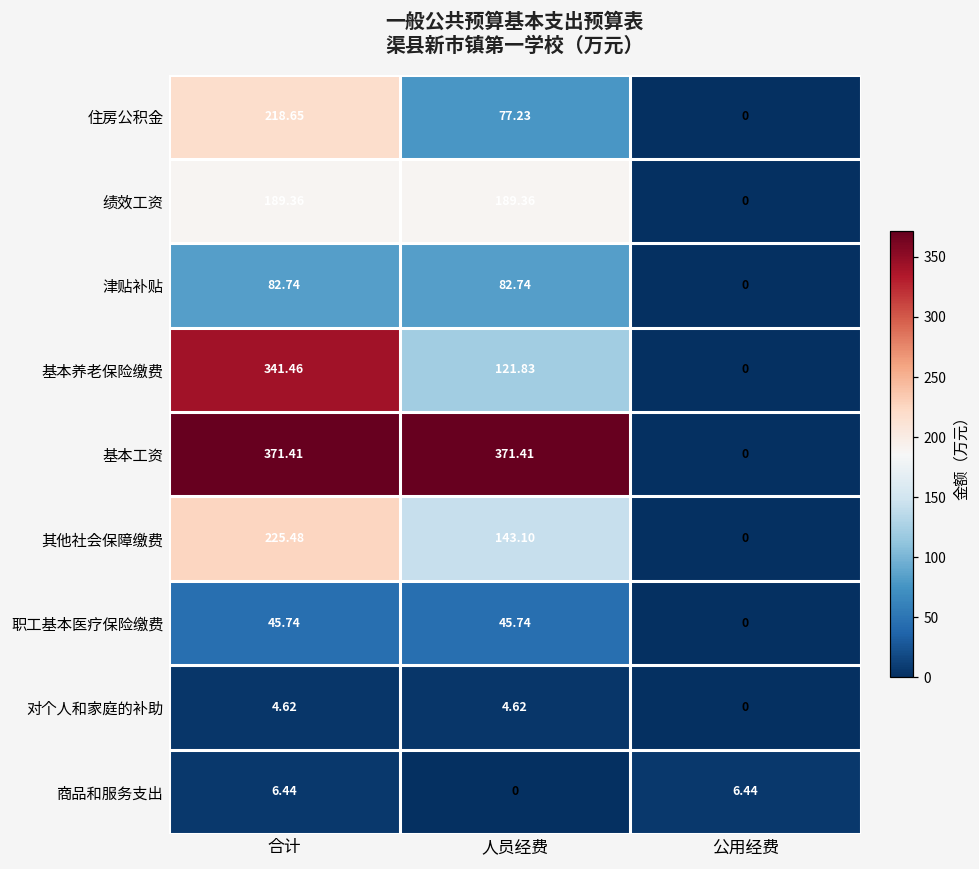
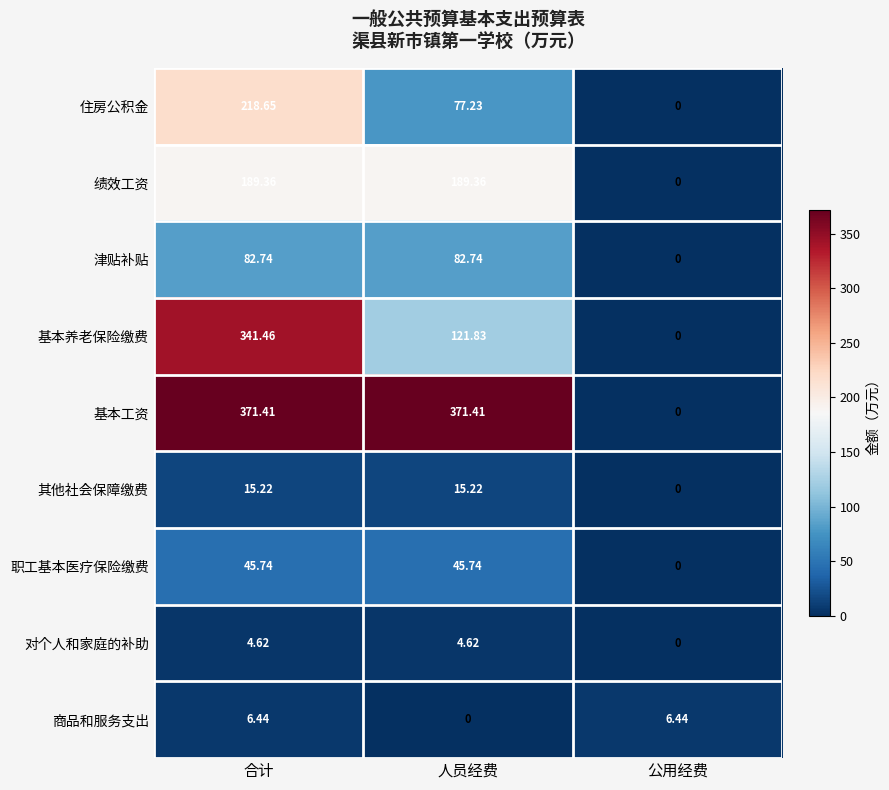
其他社会保障缴费, 合计: 225.48 -> 15.22
其他社会保障缴费, 人员经费: 143.10 -> 15.22
